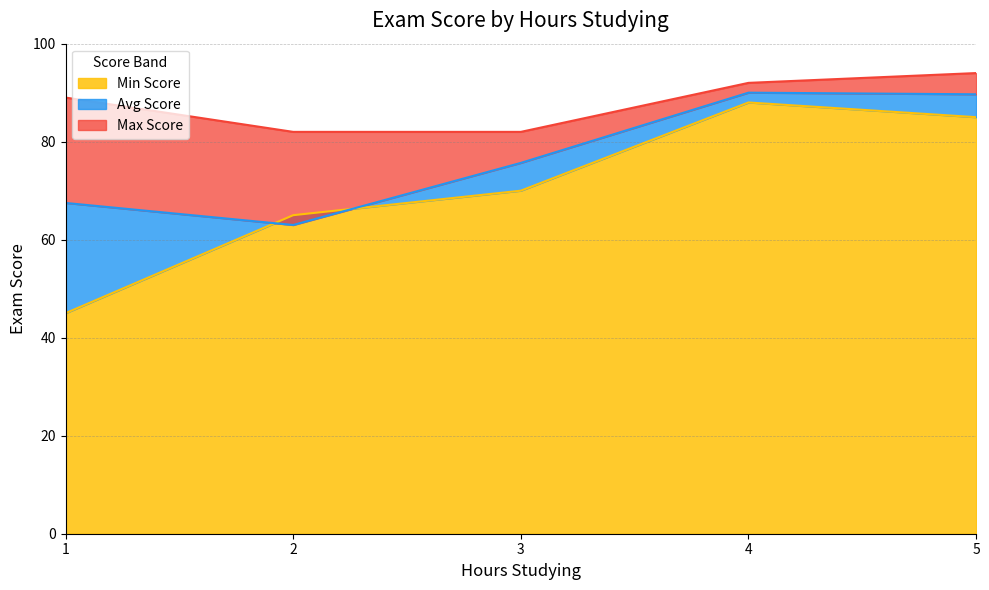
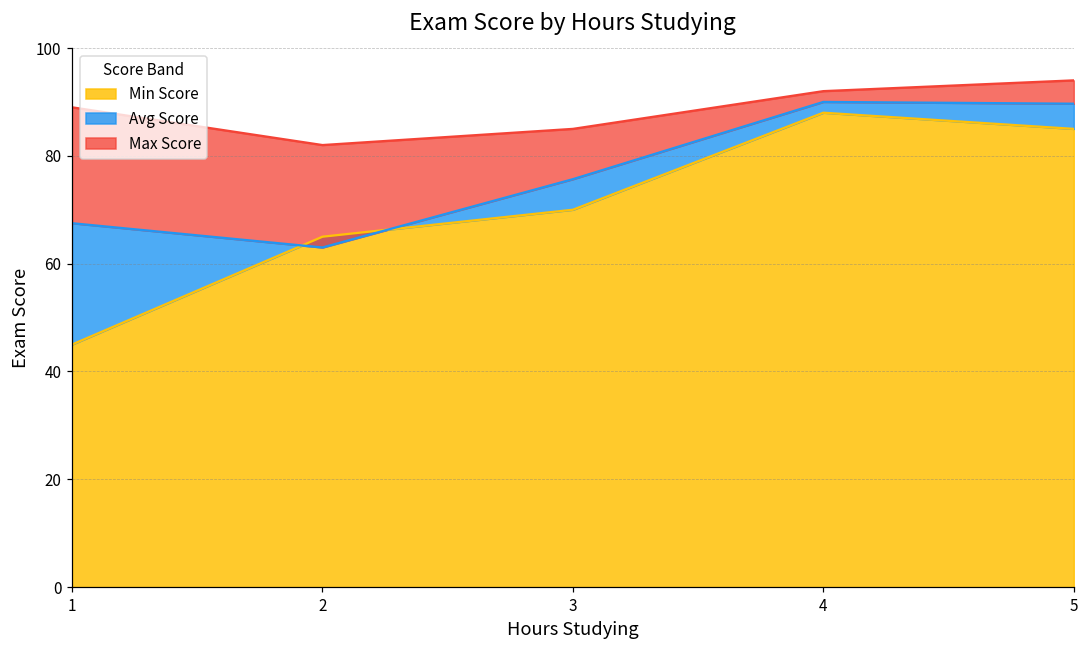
Max Score, 3: 82 -> 85
